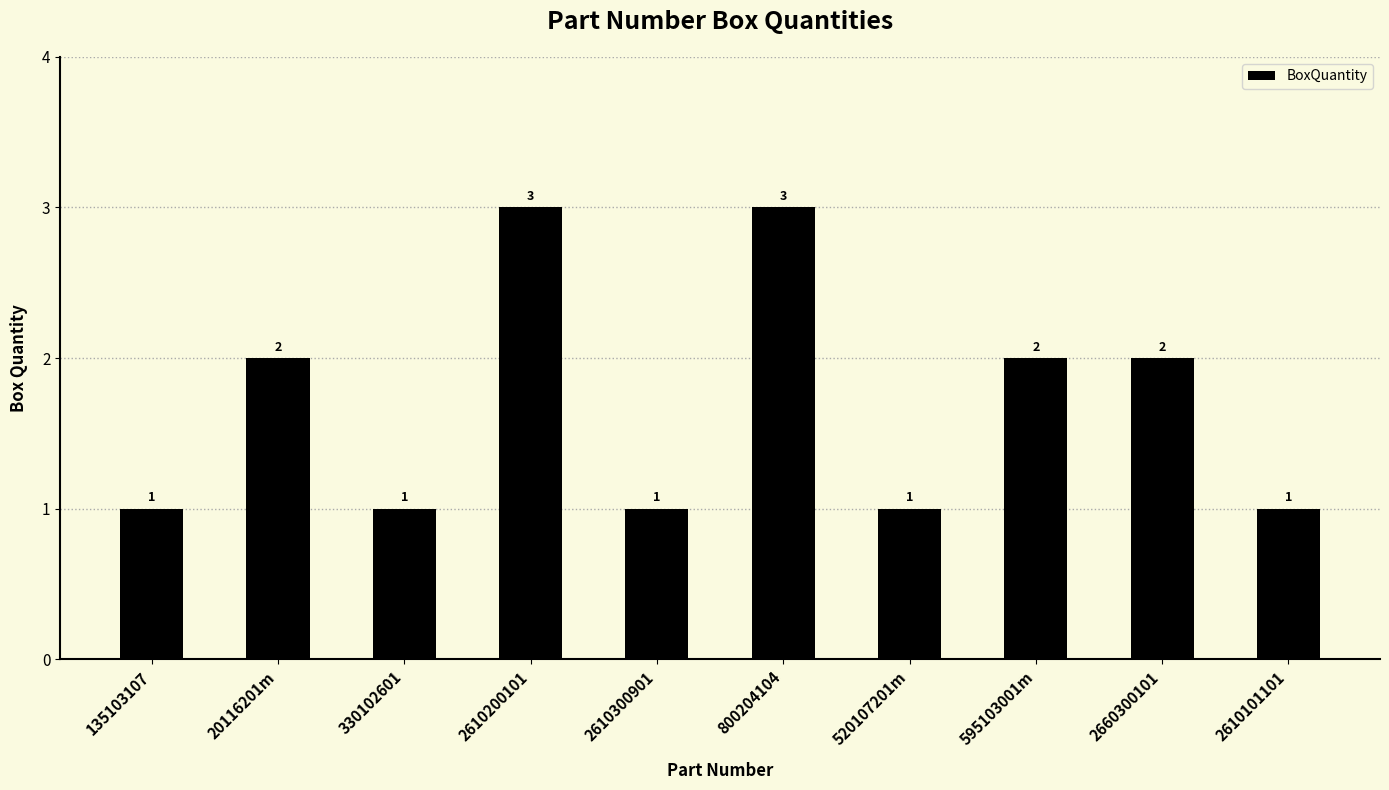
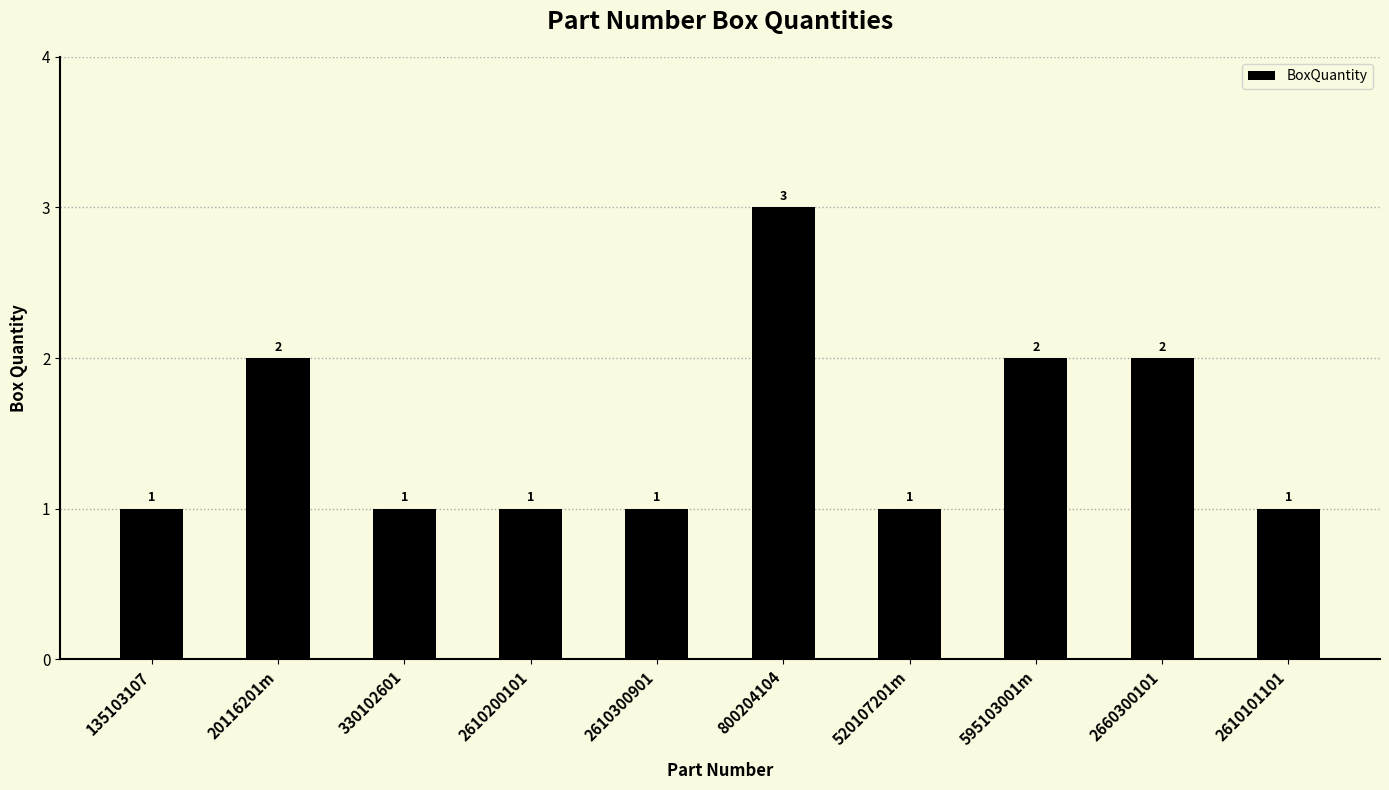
2610200101: 3 -> 1
